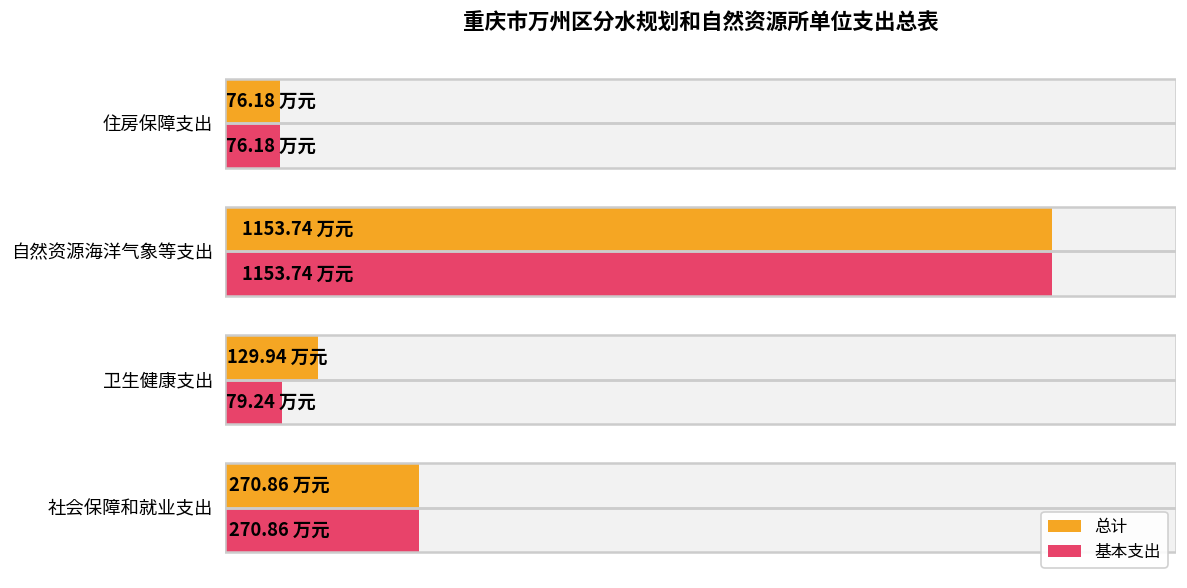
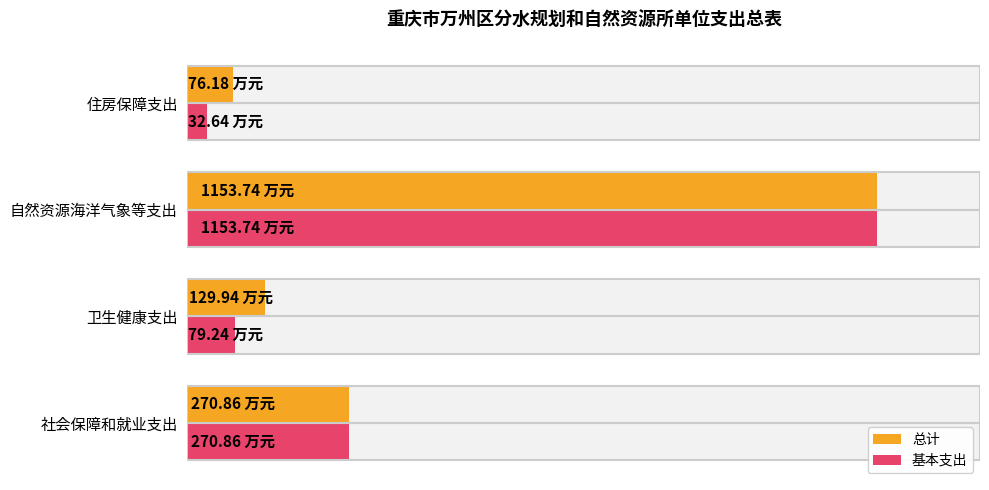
基本支出, 住房保障支出: 76.18 -> 32.64
